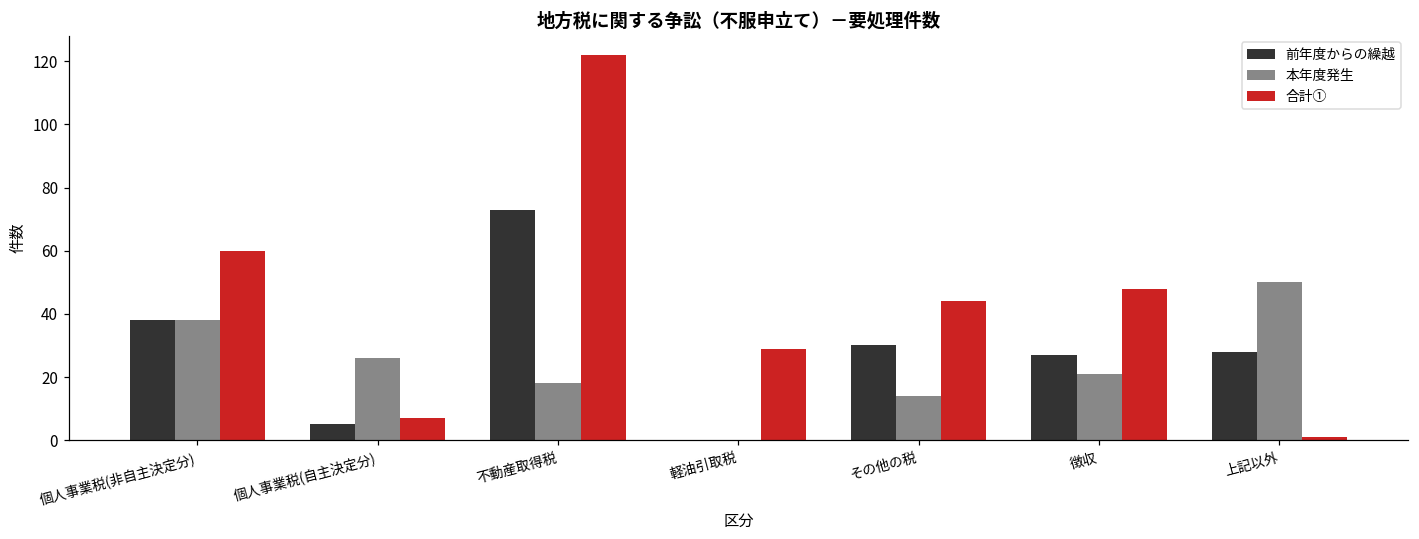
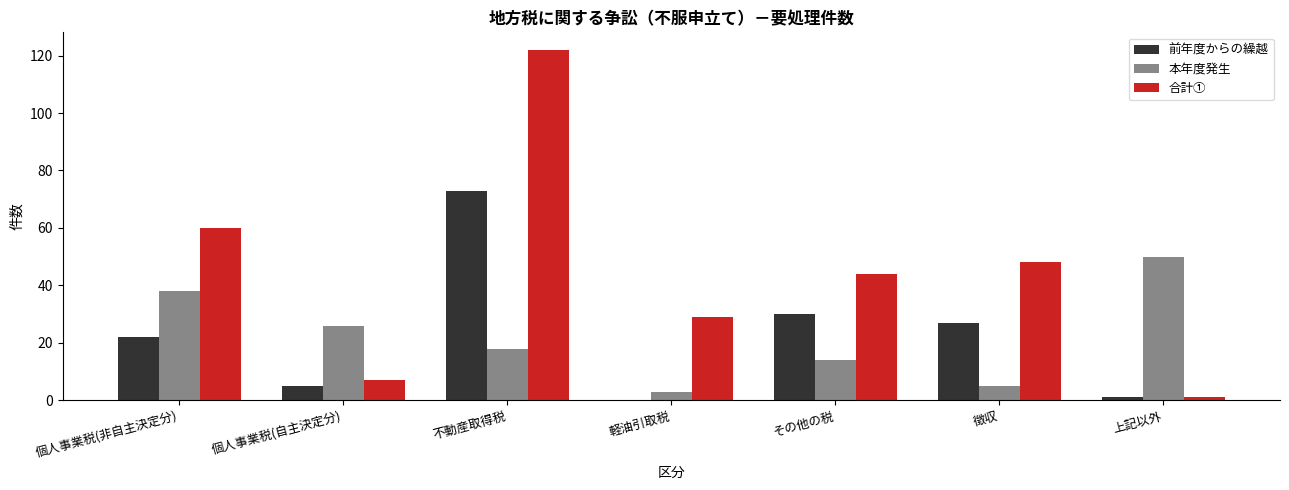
前年度からの繰越, 個人事業税(非自主決定分): 38 -> 22
本年度発生, 軽油引取税: 0 -> 3
本年度発生, 徴収: 21 -> 5
前年度からの繰越, 上記以外: 28 -> 1
